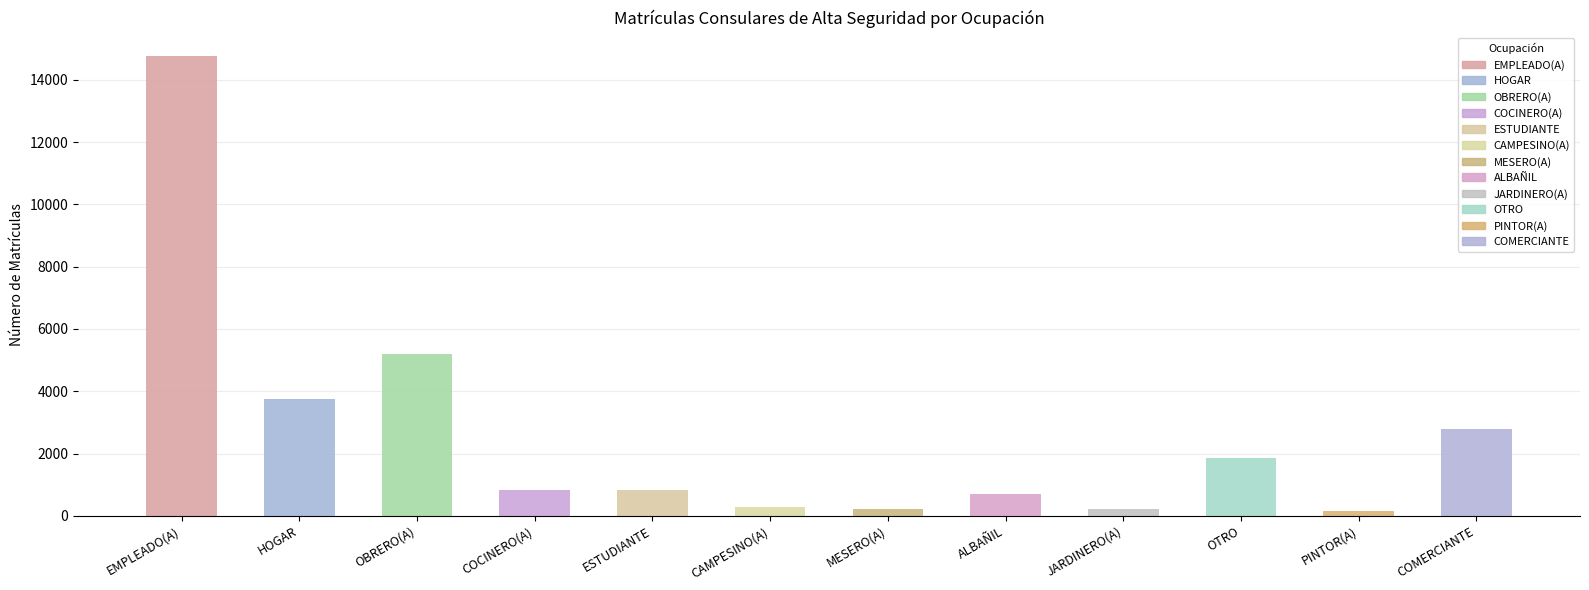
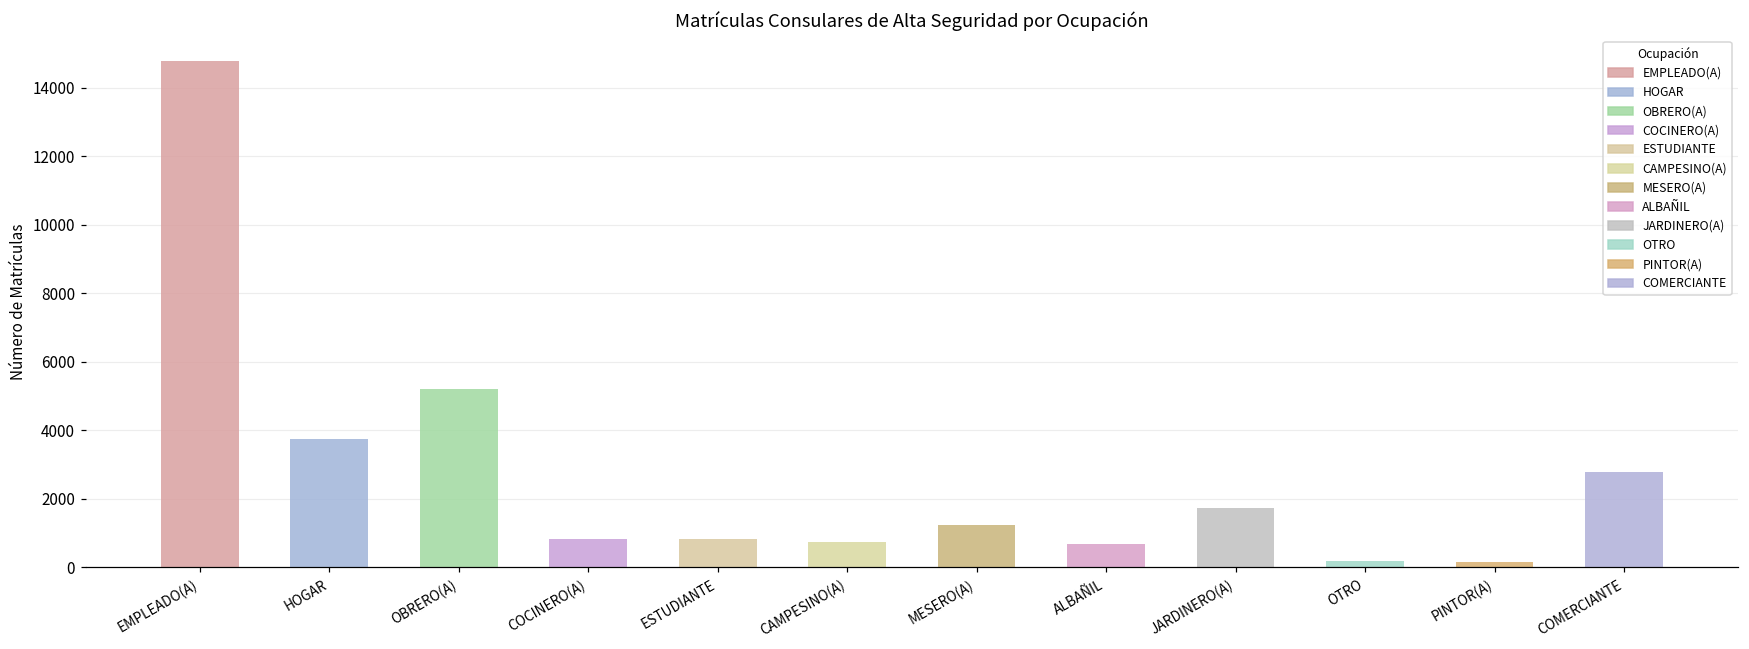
CAMPESINO(A): 300 -> 700
MESERO(A): 200 -> 1200
JARDINERO(A): 200 -> 1700
OTRO: 1900 -> 200
